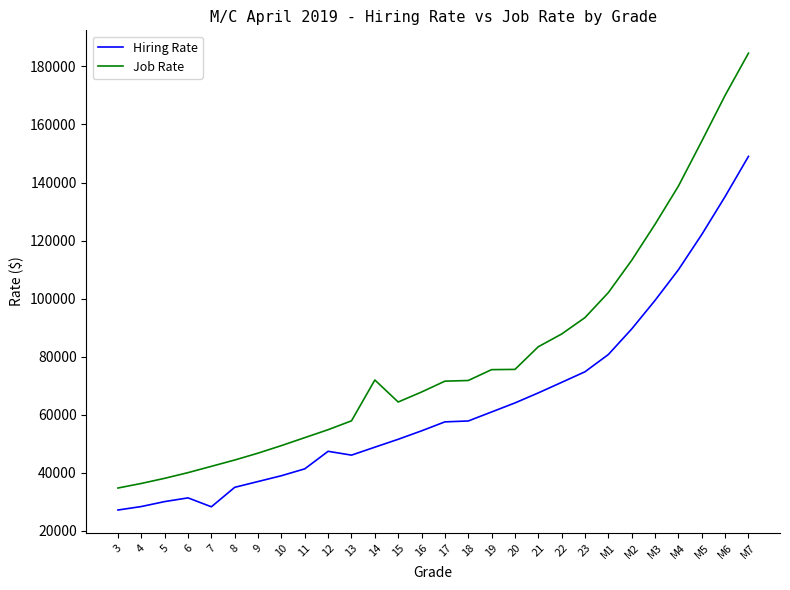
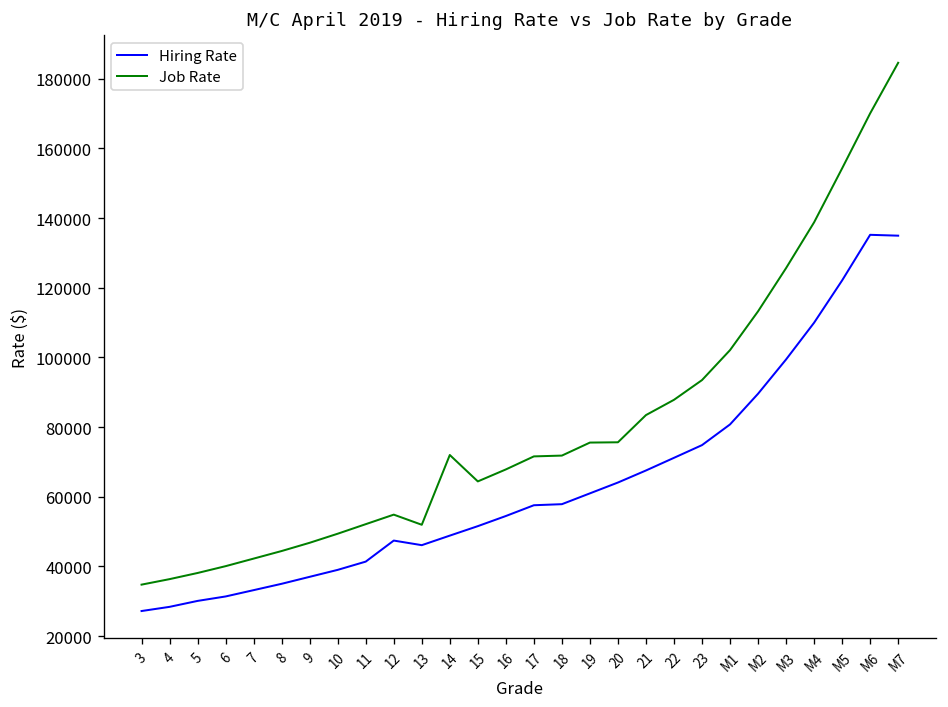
Hiring Rate, 7: 28000 -> 33000
Job Rate, 13: 58000 -> 52000
Hiring Rate, M7: 149000 -> 135000
